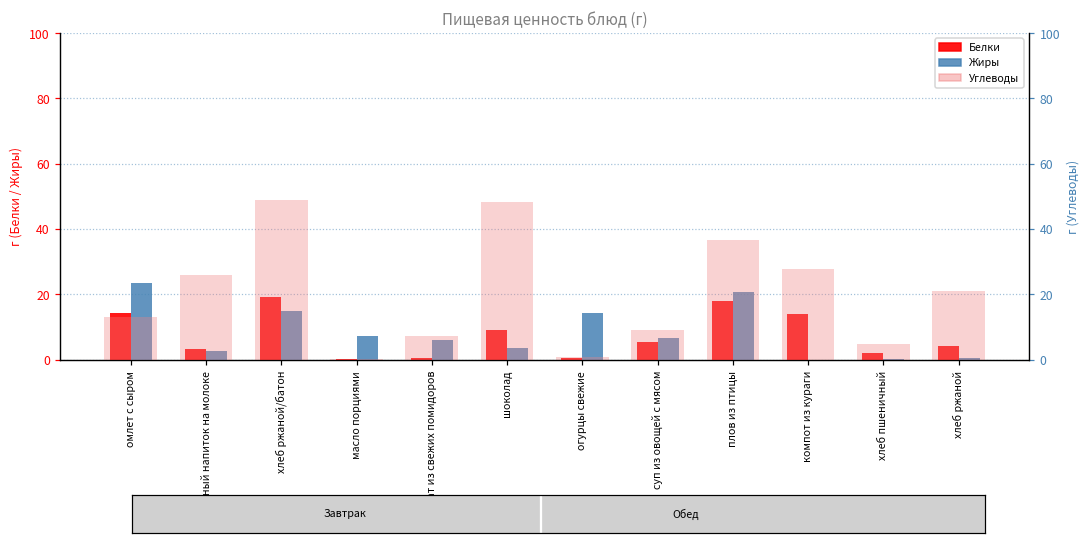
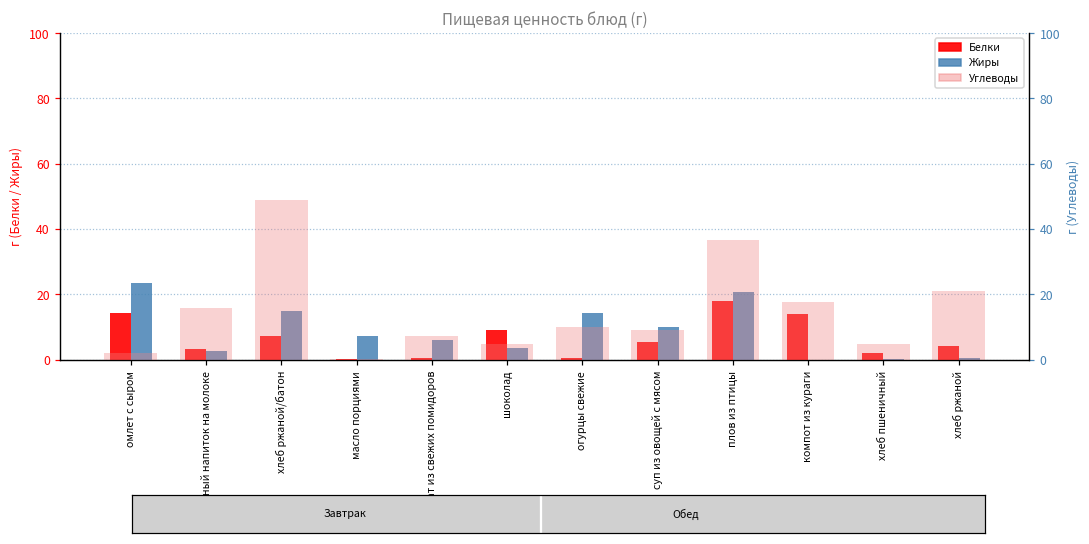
Белки, хлеб ржаной/батон: 19 -> 7
Жиры, суп из овощей с мясом: 7 -> 10
Углеводы, омлет с сыром: 13 -> 2
Углеводы, кофейный напиток на молоке: 26 -> 16
Углеводы, шоколад: 48 -> 5
Углеводы, огурцы свежие: 1 -> 10
Углеводы, компот из кураги: 28 -> 18
